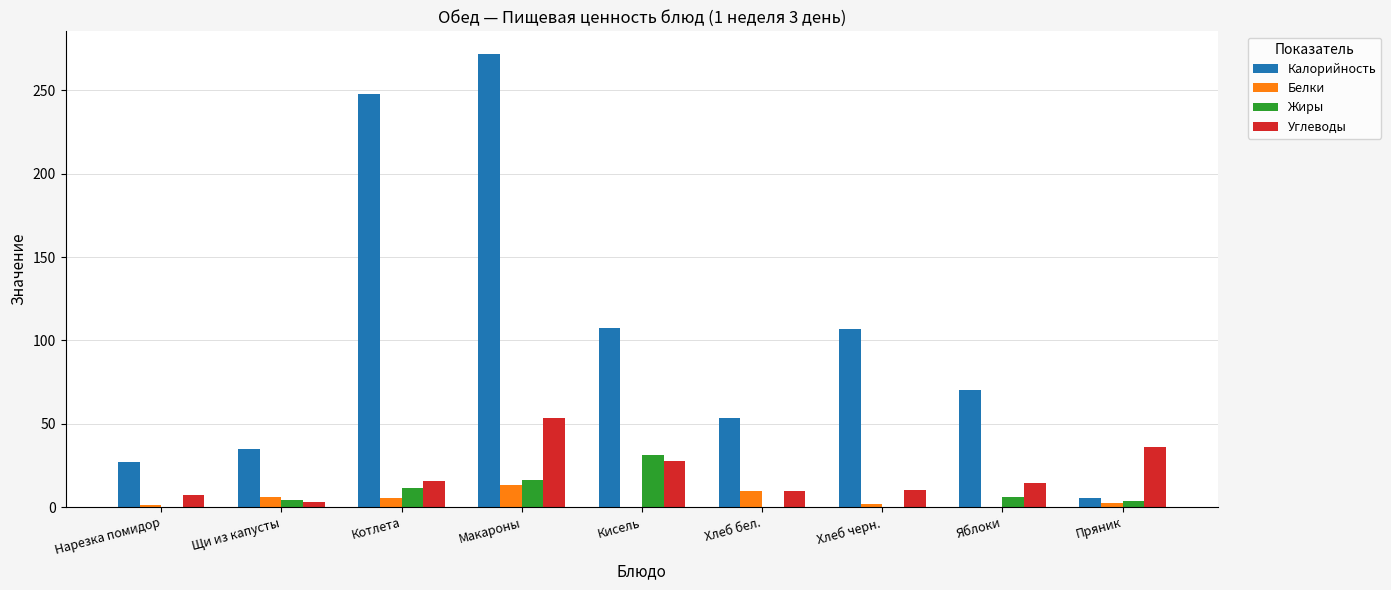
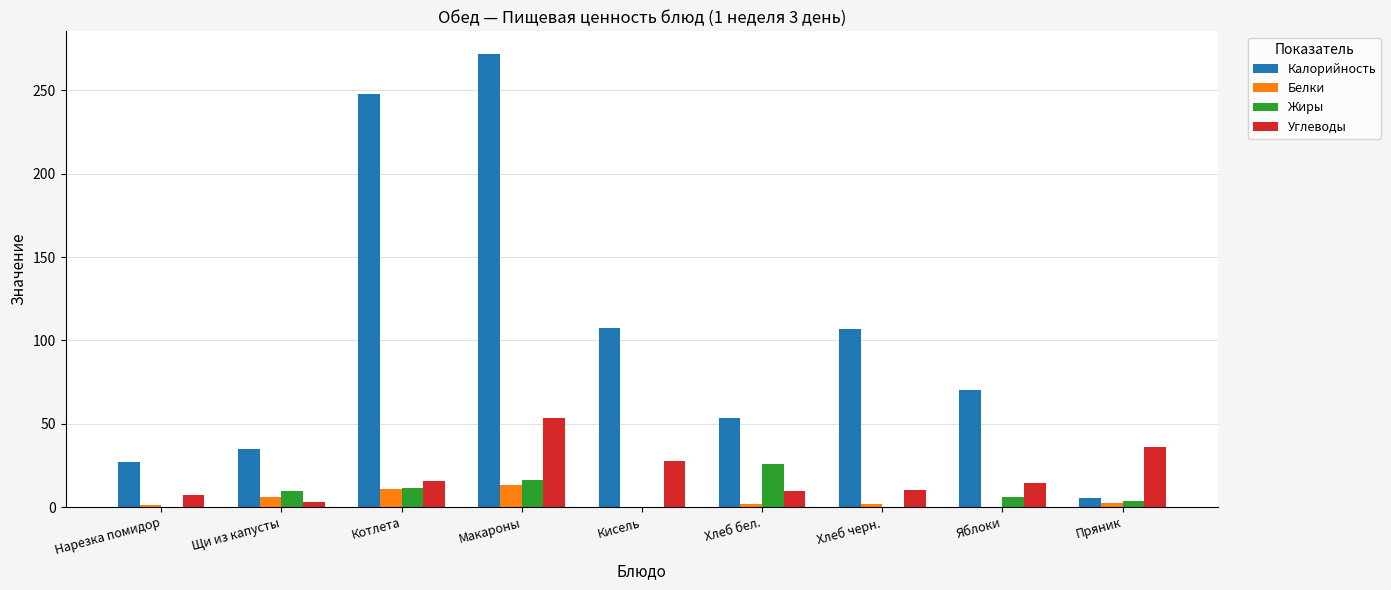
Жиры, Щи из капусты: 4 -> 10
Белки, Котлета: 6 -> 11
Жиры, Кисель: 31 -> 0
Белки, Хлеб бел.: 10 -> 2
Жиры, Хлеб бел.: 0 -> 26
